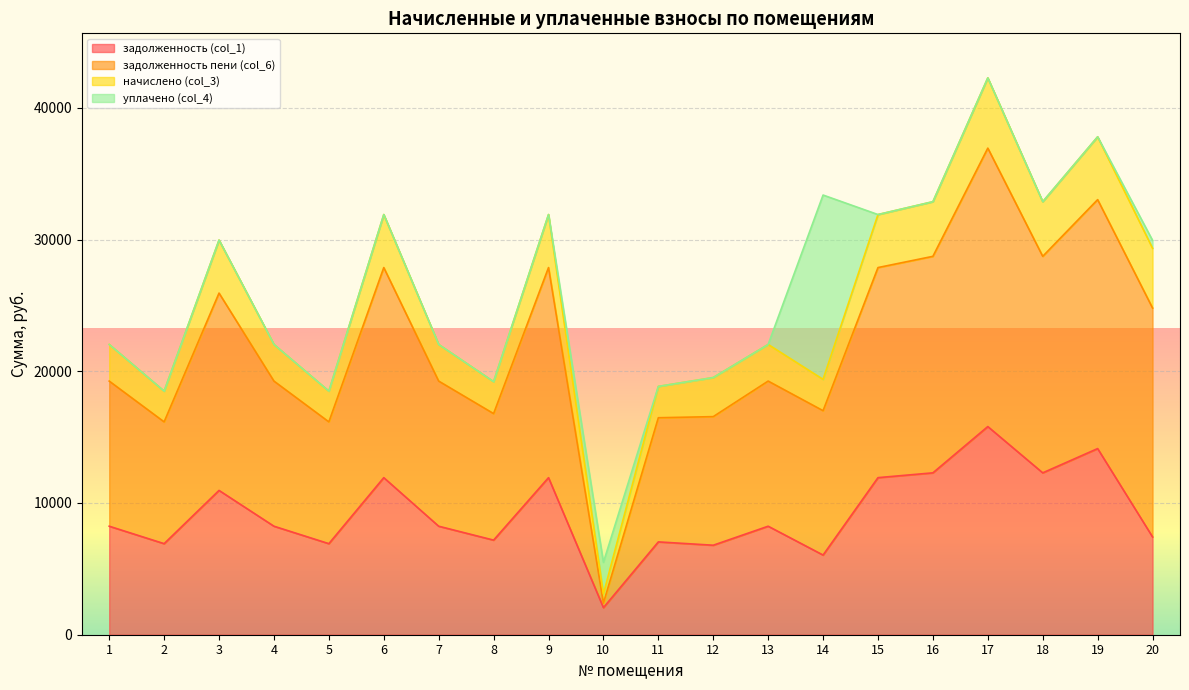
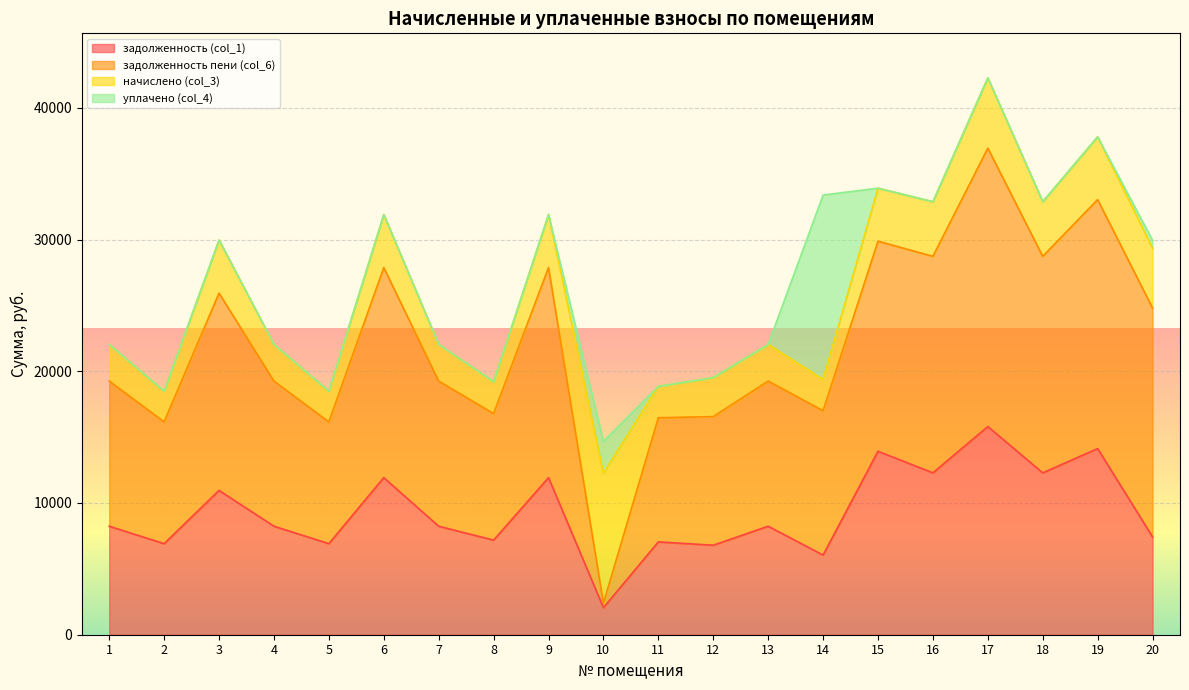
начислено (col_3), 10: 700 -> 9900
задолженность (col_1), 15: 11900 -> 13900
